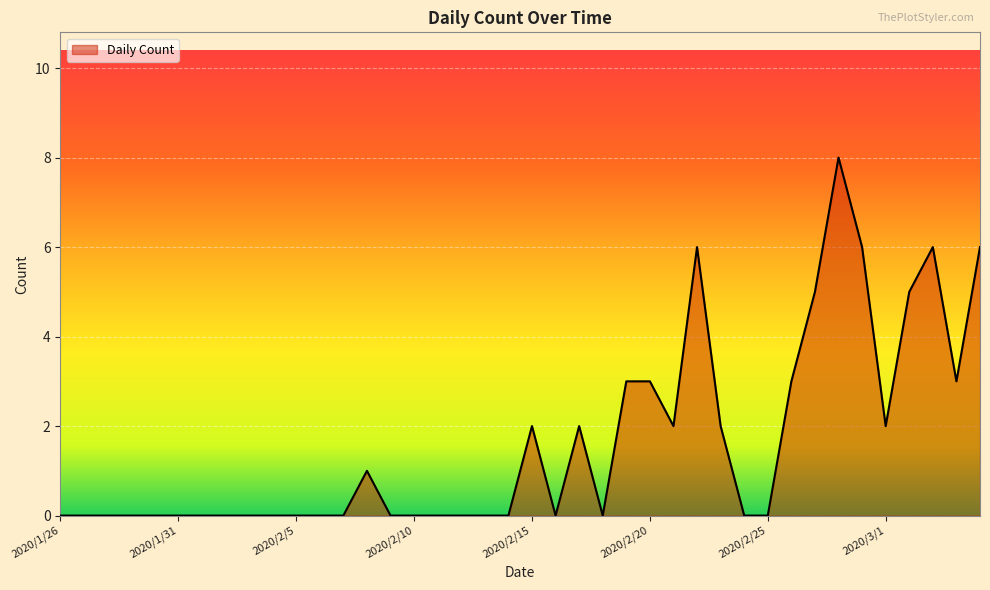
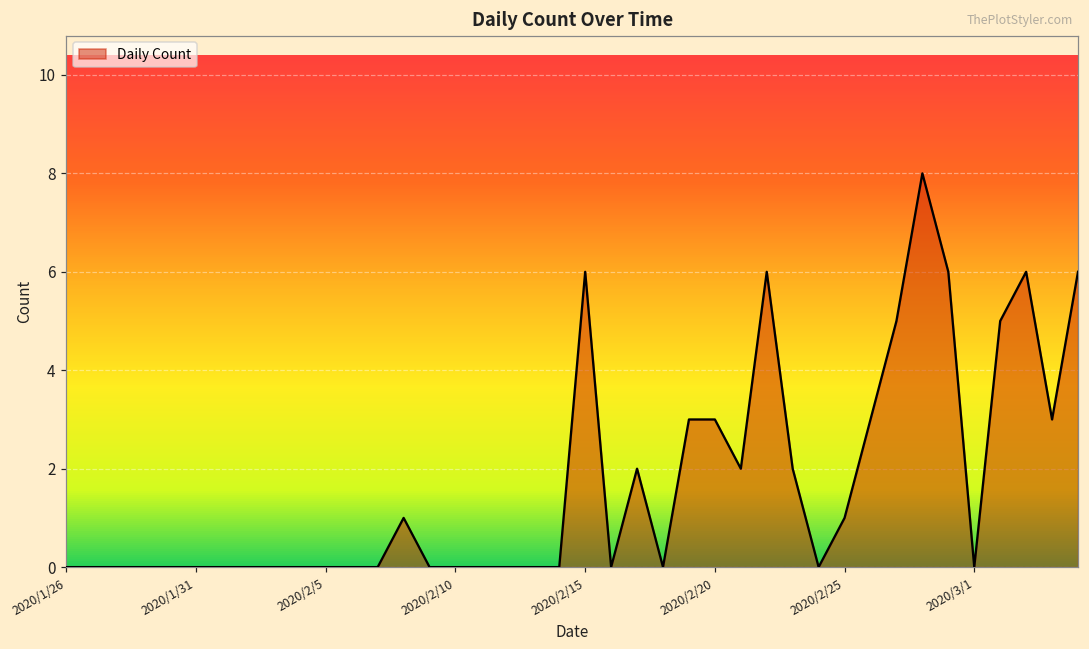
2020/2/15: 2 -> 6
2020/2/25: 0 -> 1
2020/3/1: 2 -> 0
